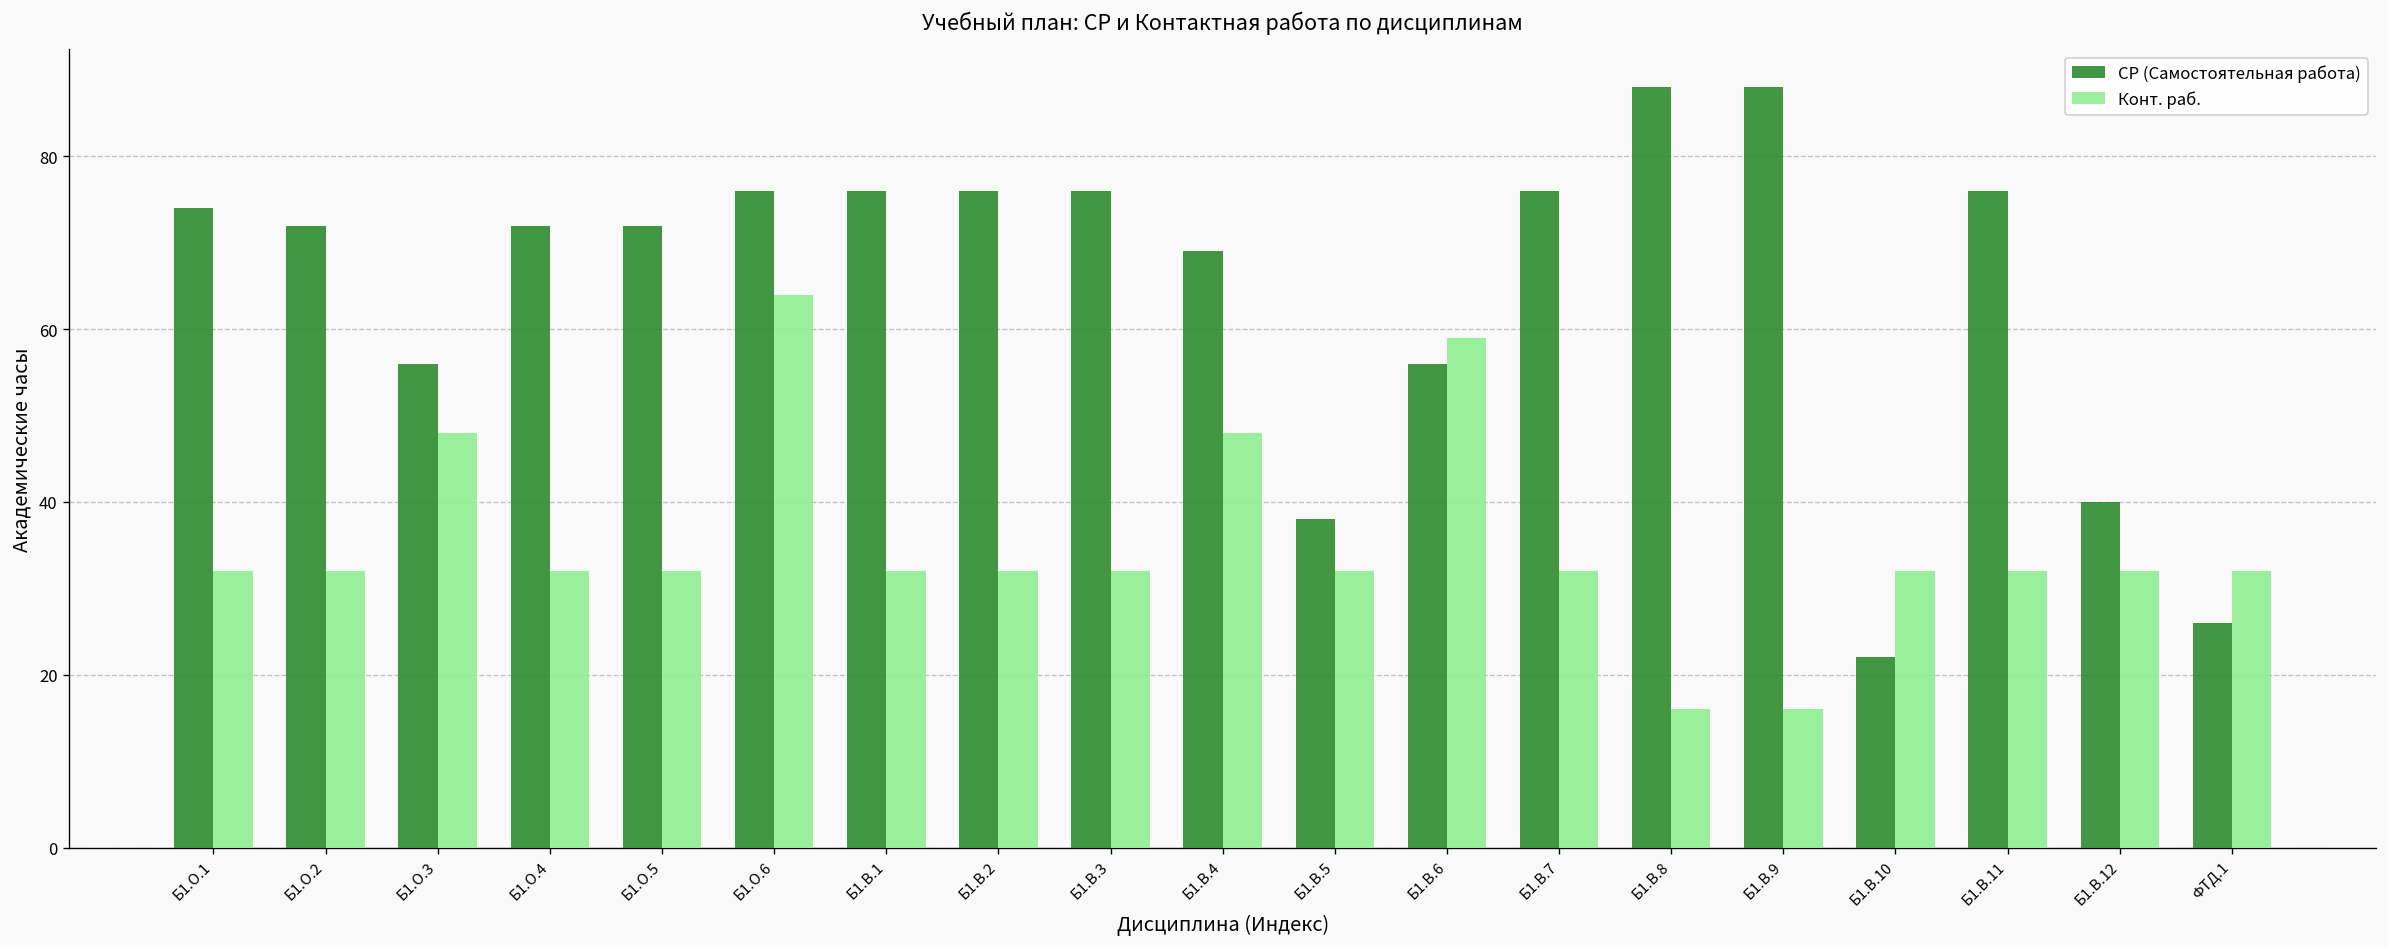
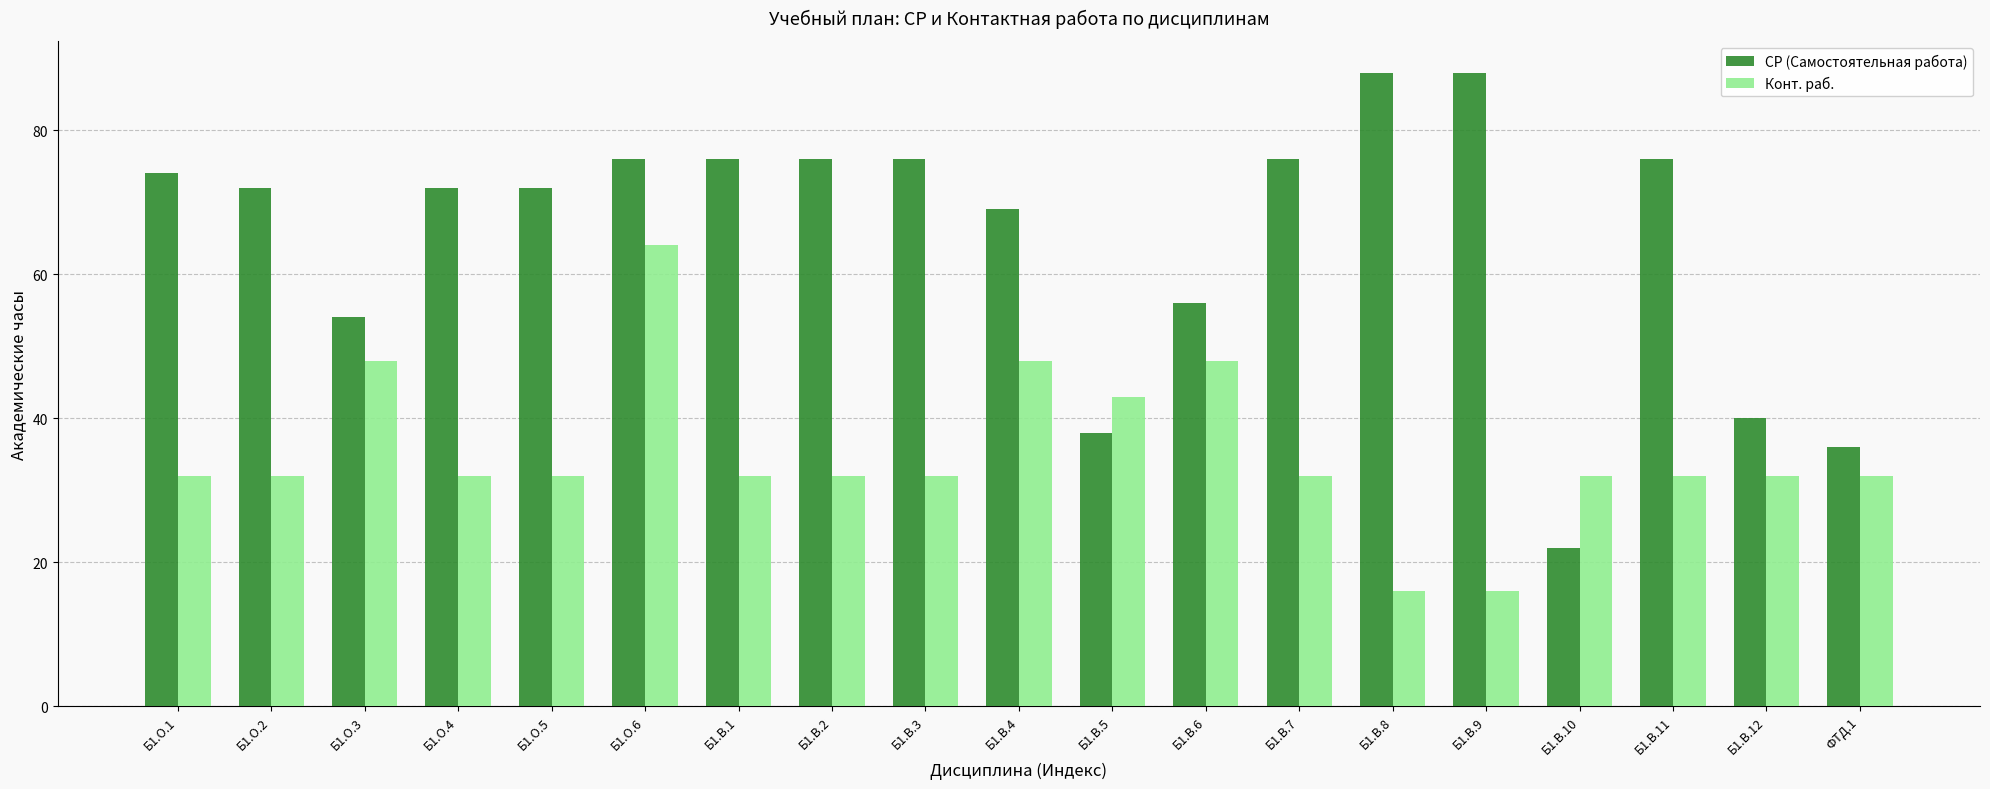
СР (Самостоятельная работа), Б1.О.3: 56 -> 54
Конт. раб., Б1.В.5: 32 -> 43
Конт. раб., Б1.В.6: 59 -> 48
СР (Самостоятельная работа), ФТД.1: 26 -> 36
